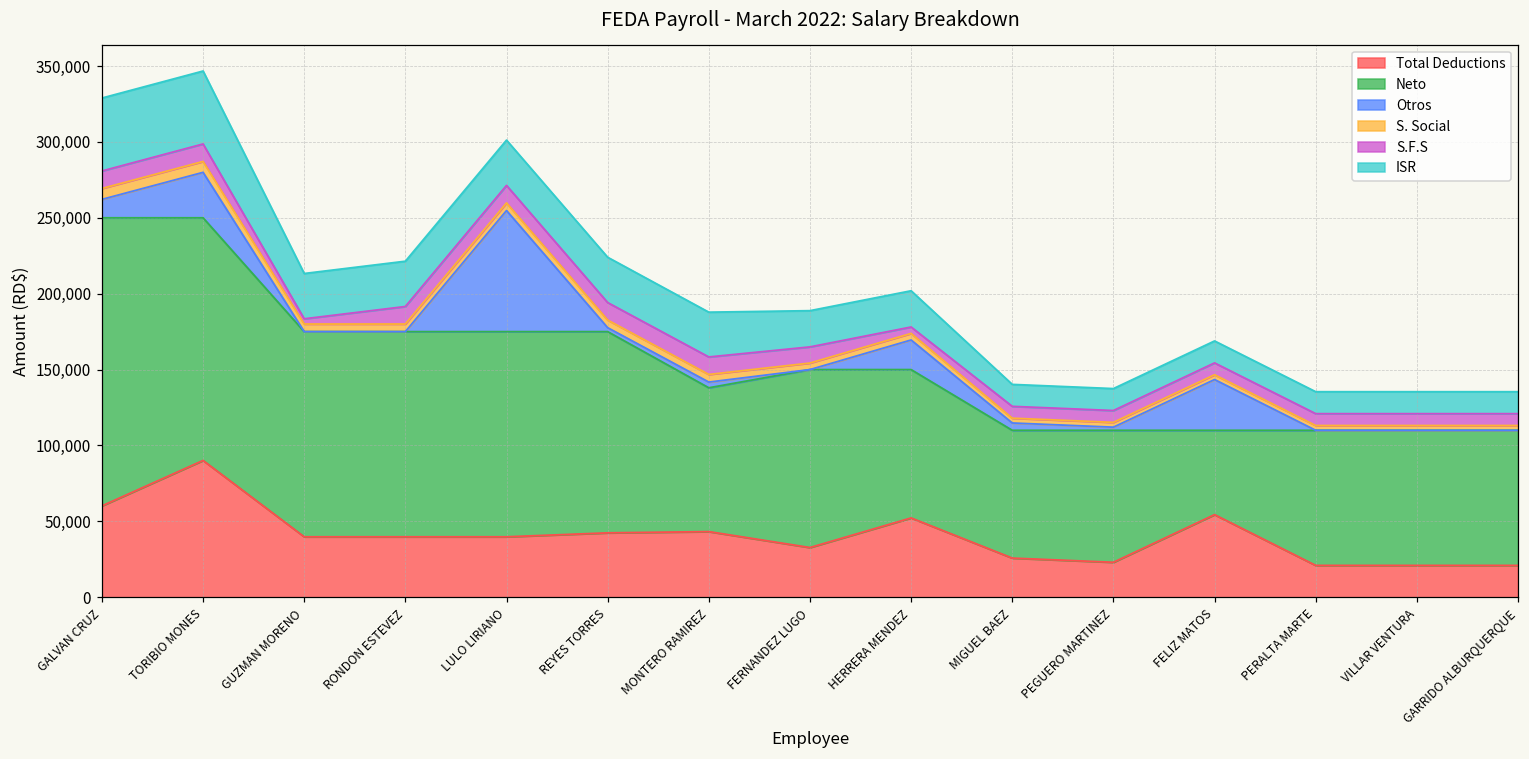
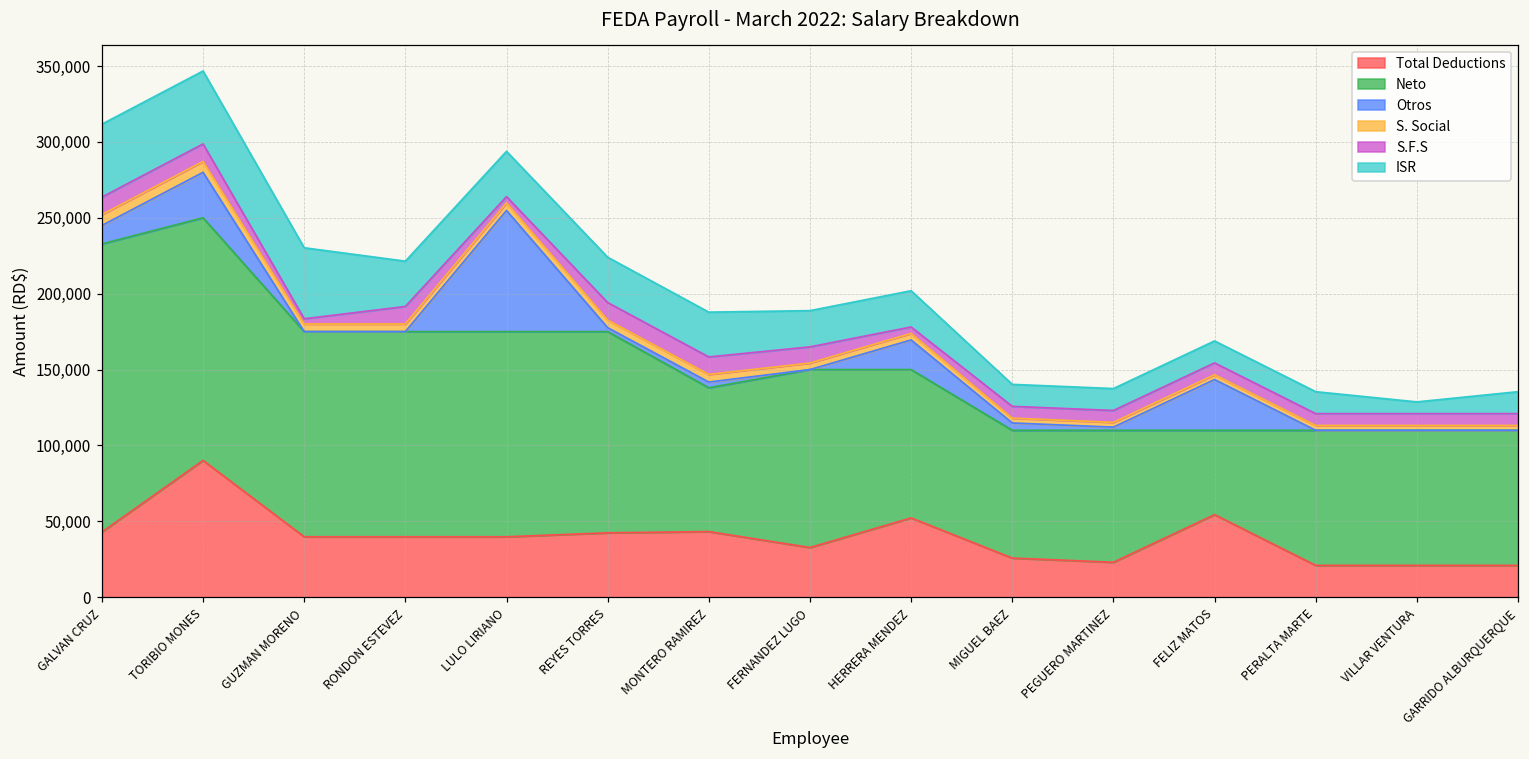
Total Deductions, GALVAN CRUZ: 60,000 -> 43,000
ISR, GUZMAN MORENO: 30,000 -> 47,000
S.F.S, LULO LIRIANO: 12,000 -> 4,000
ISR, VILLAR VENTURA: 14,000 -> 8,000
